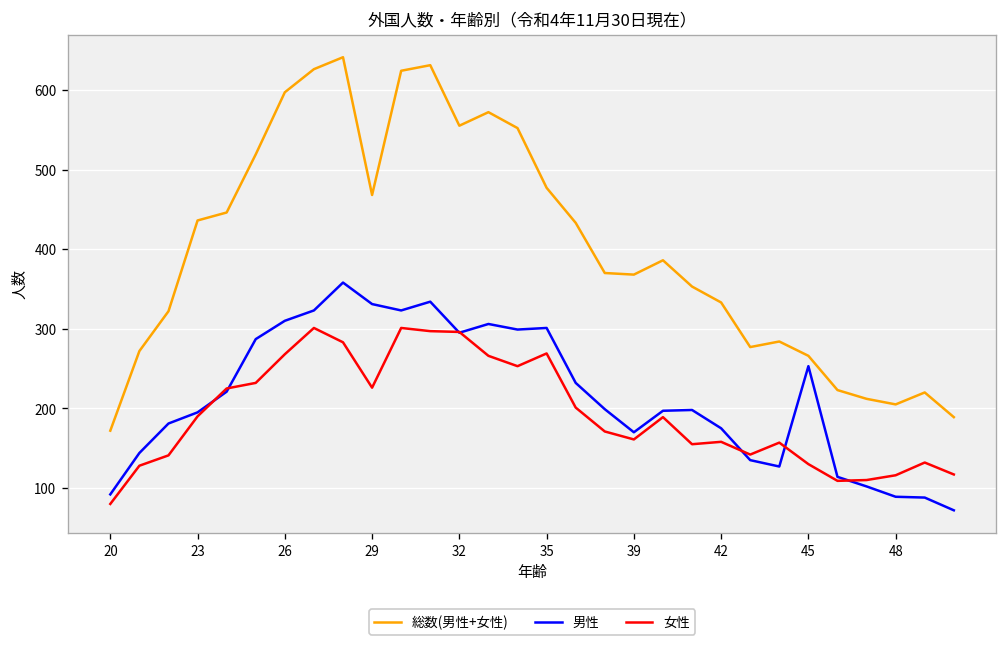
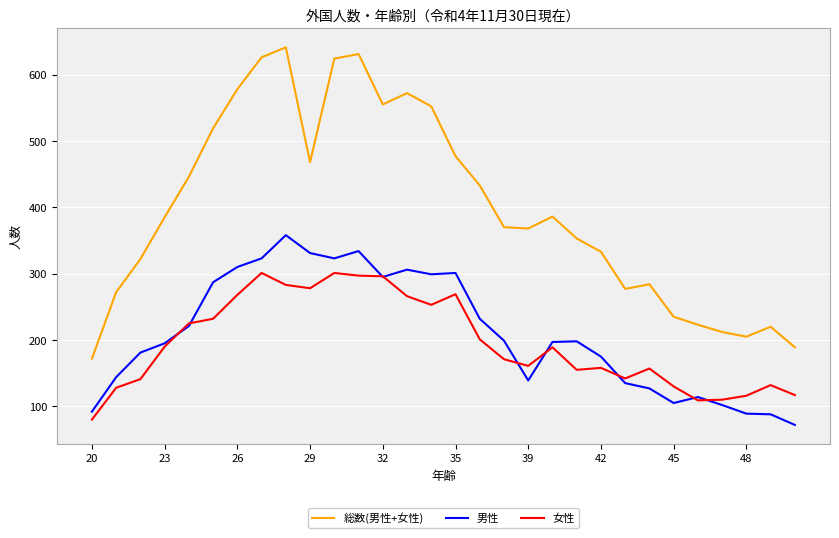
総数(男性+女性), 23: 440 -> 390
総数(男性+女性), 26: 600 -> 580
女性, 29: 230 -> 280
男性, 39: 170 -> 140
総数(男性+女性), 45: 270 -> 240
男性, 45: 250 -> 110
